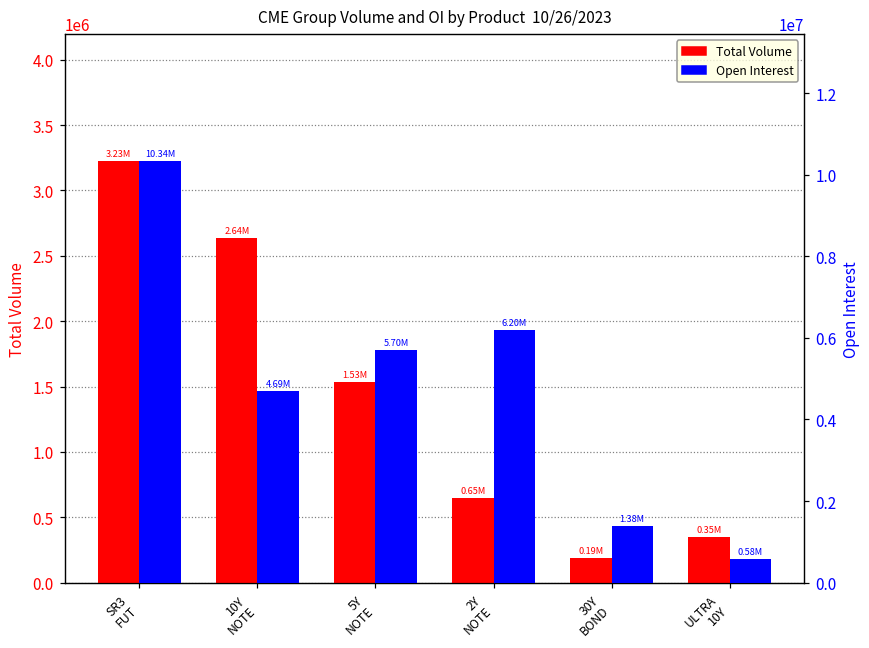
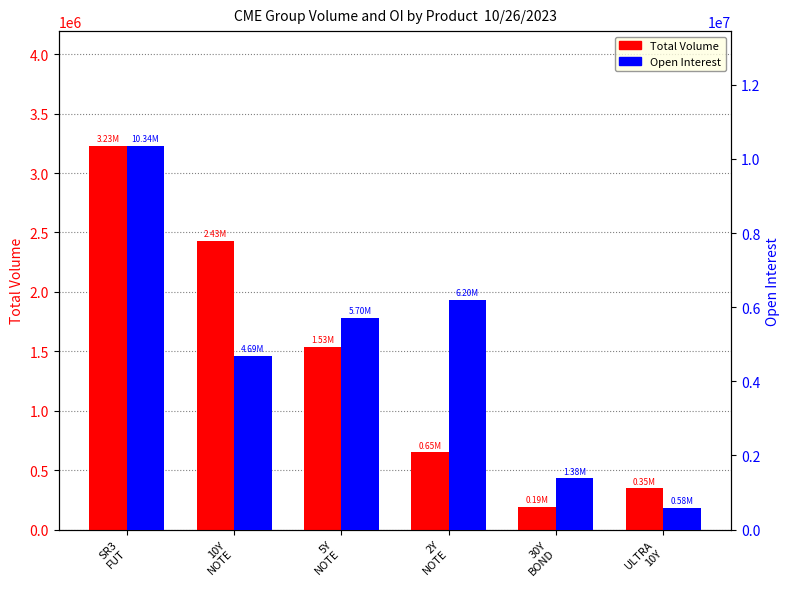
Total Volume, 10Y NOTE: 2.64M -> 2.43M
